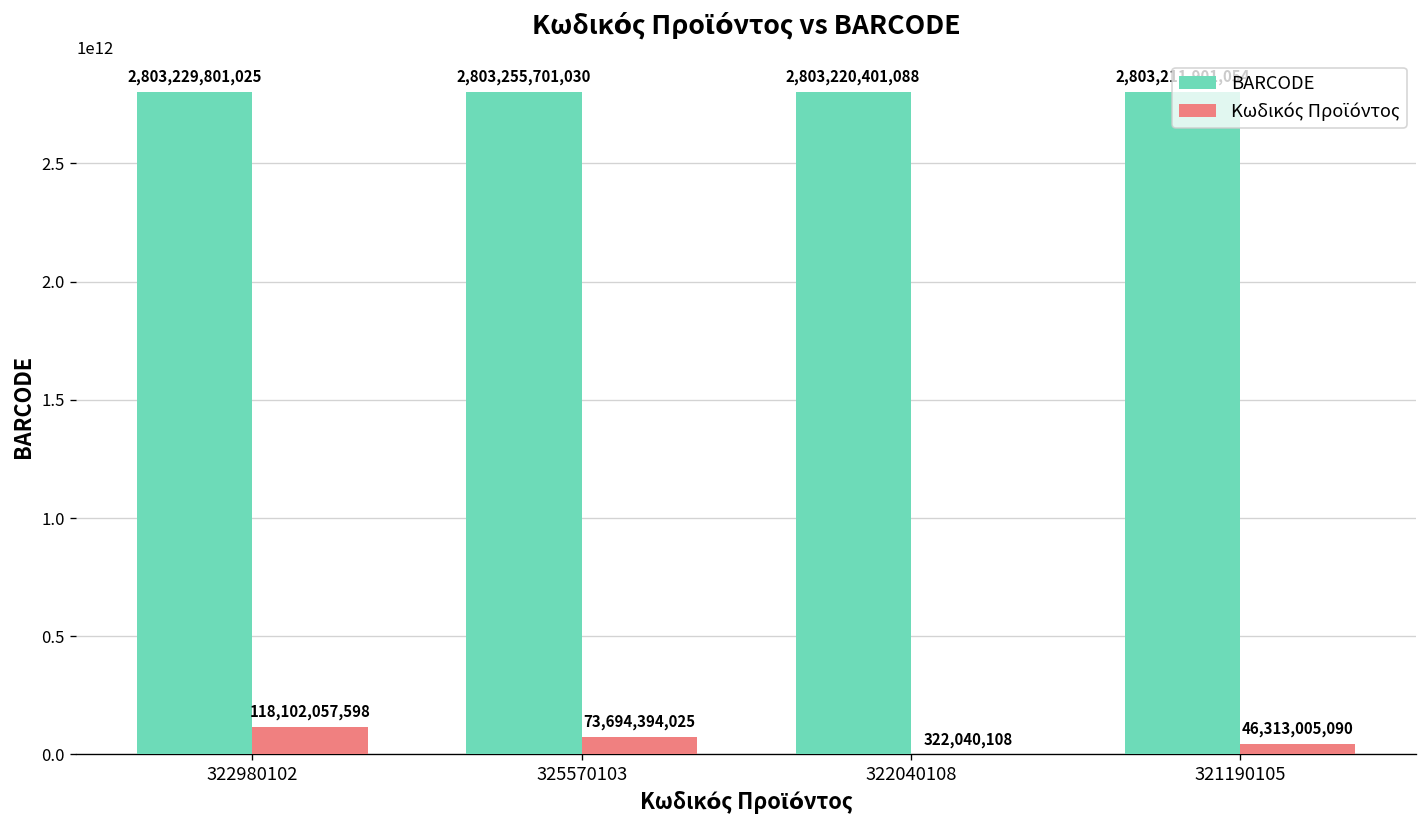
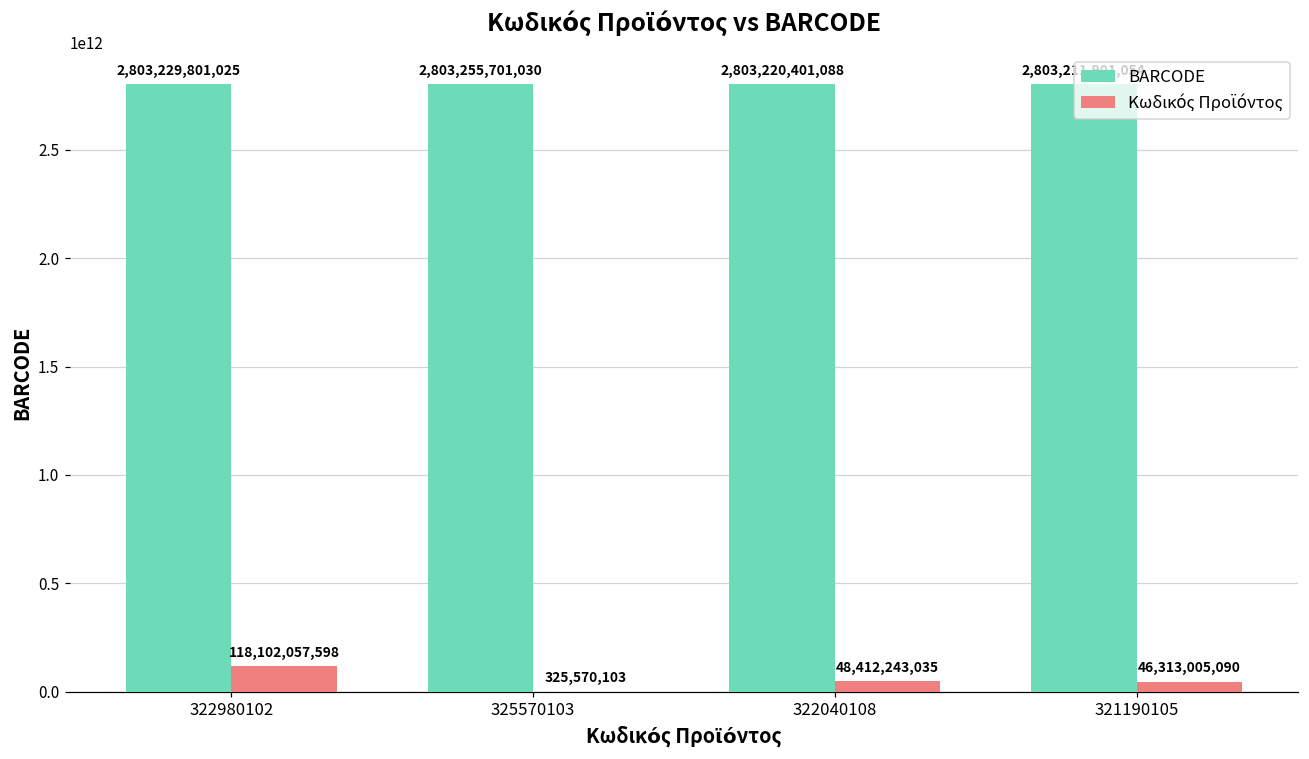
Κωδικός Προϊόντος, 325570103: 73,694,394,025 -> 325,570,103
Κωδικός Προϊόντος, 322040108: 322,040,108 -> 48,412,243,035
